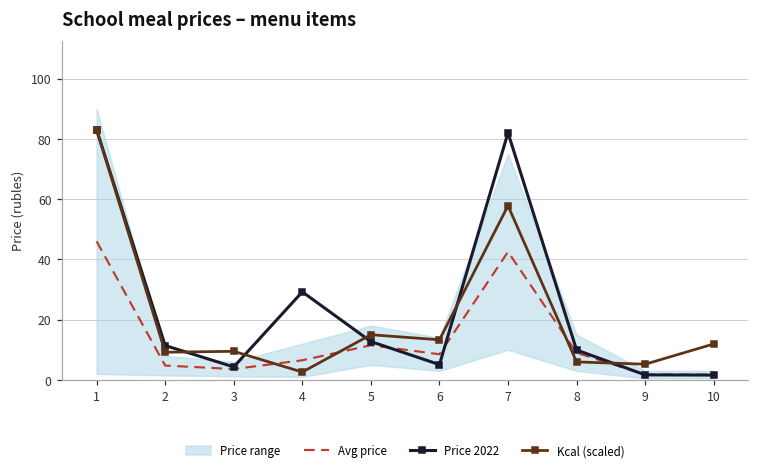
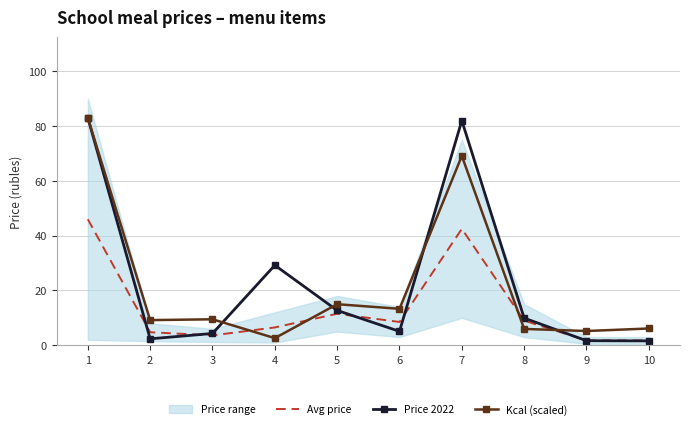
Price 2022, 2: 11 -> 2
Kcal (scaled), 7: 58 -> 69
Kcal (scaled), 10: 12 -> 6
